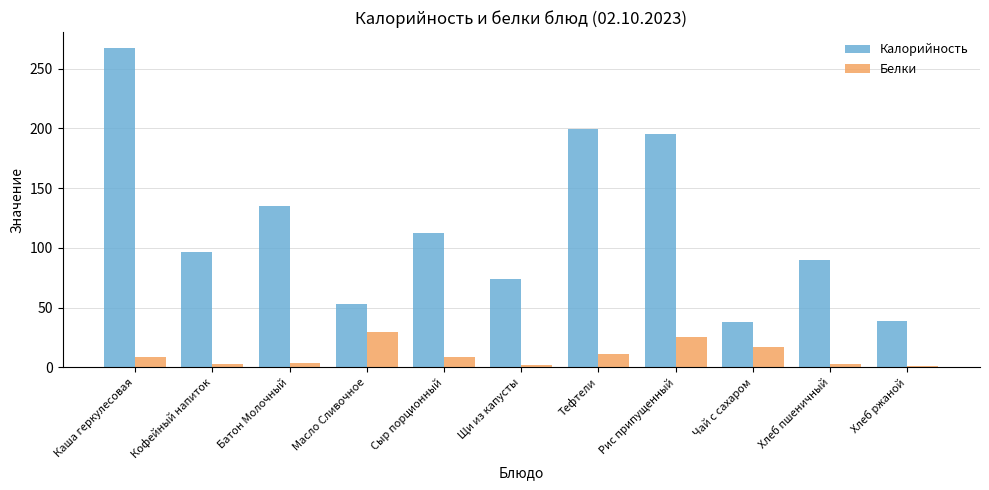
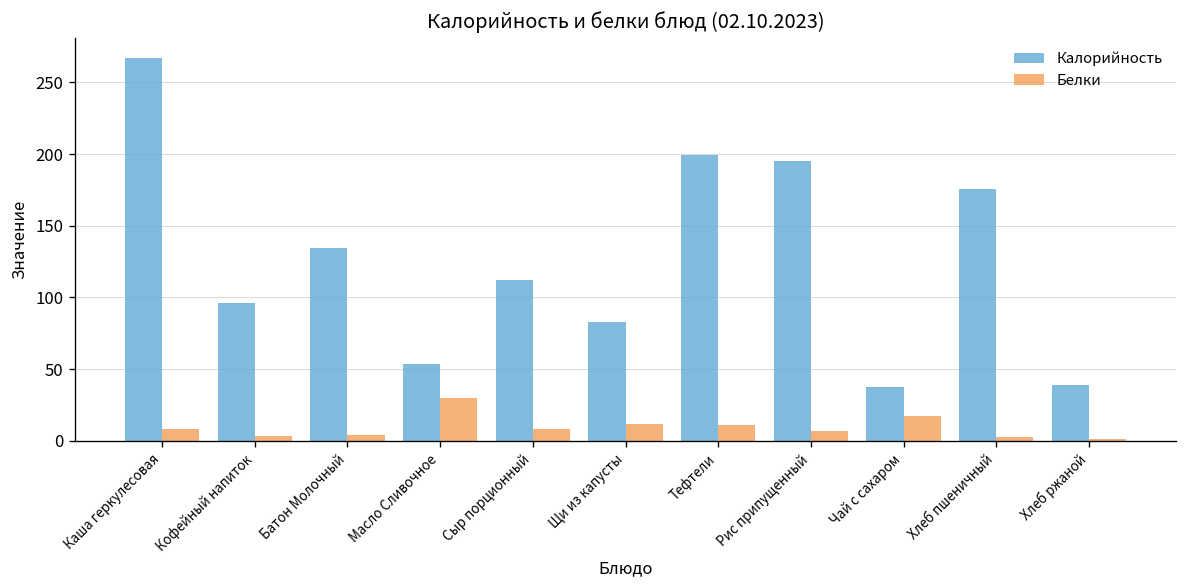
Калорийность, Щи из капусты: 74 -> 83
Белки, Щи из капусты: 2 -> 12
Белки, Рис припущенный: 25 -> 7
Калорийность, Хлеб пшеничный: 90 -> 175
